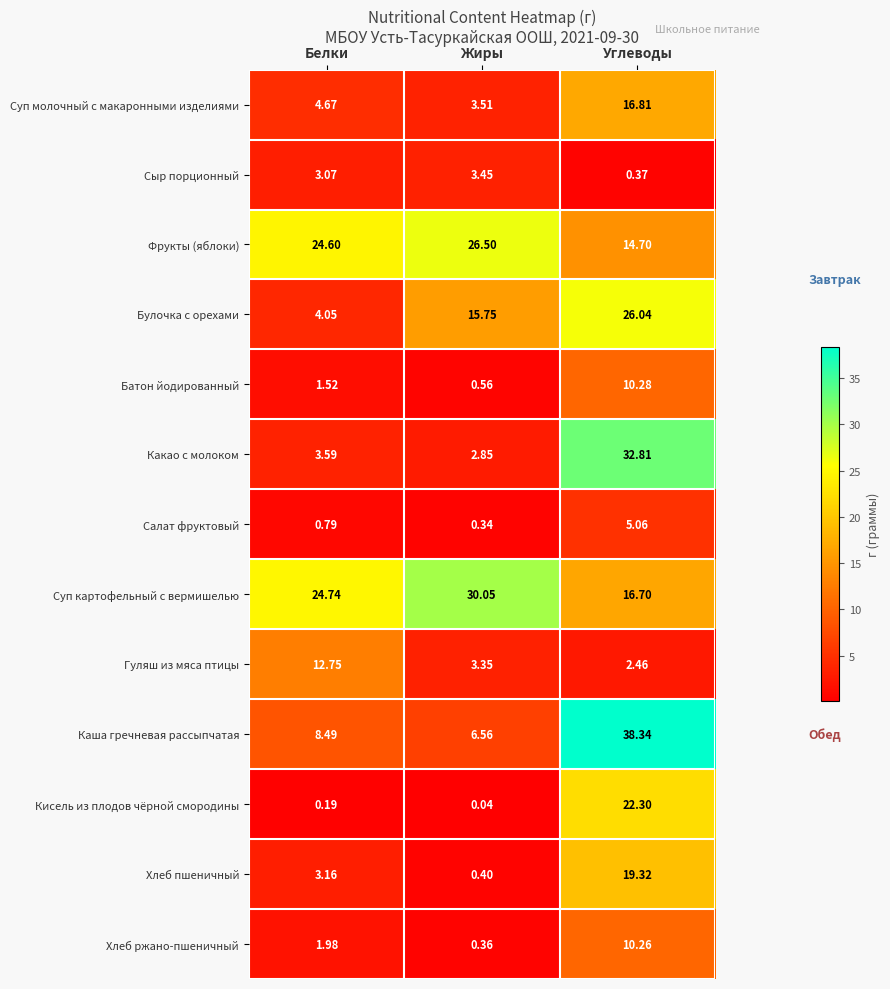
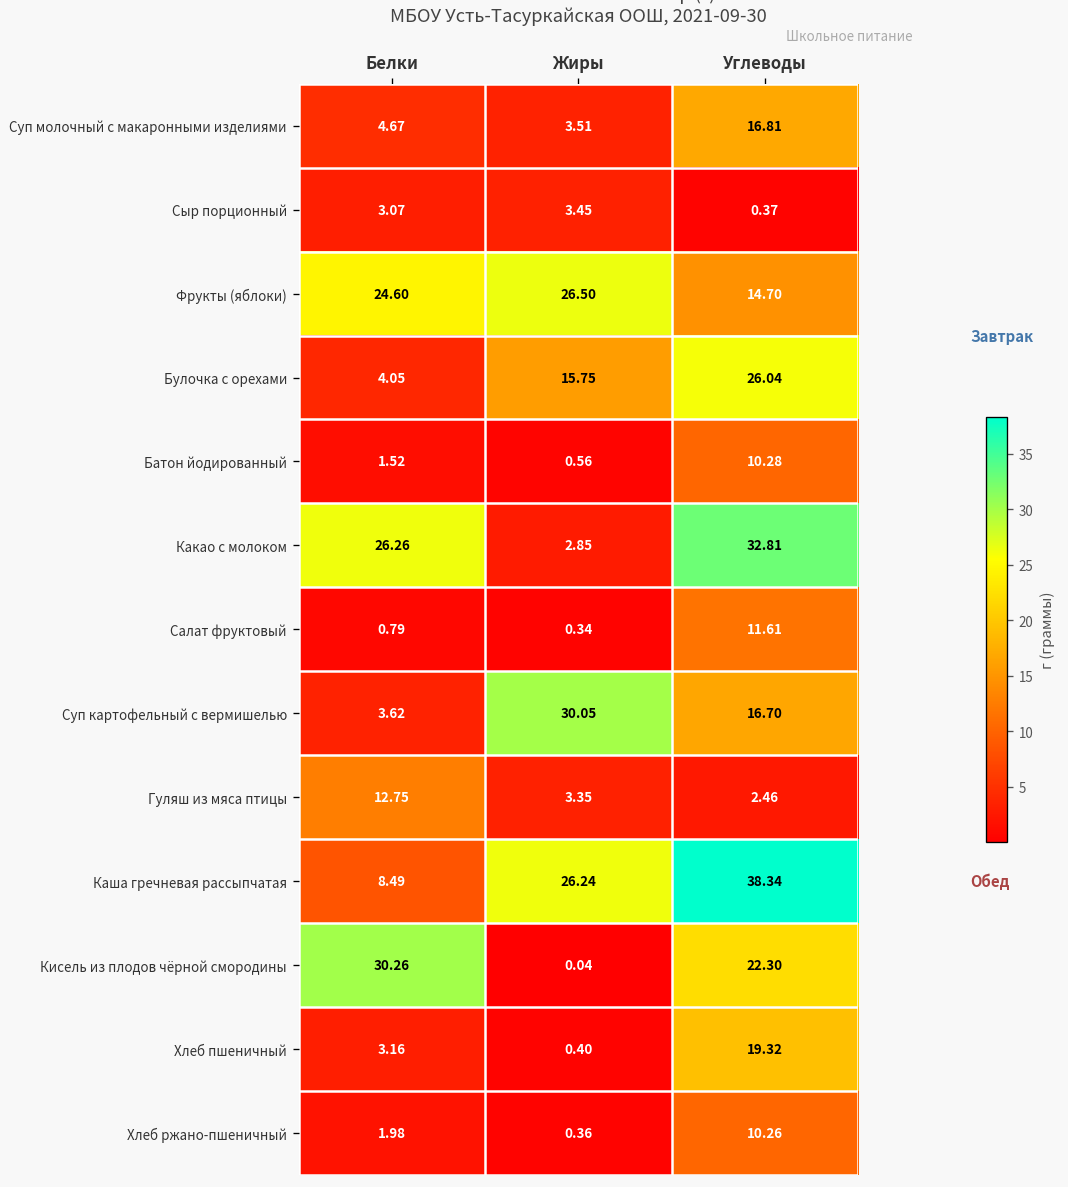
Какао с молоком, Белки: 3.59 -> 26.26
Салат фруктовый, Углеводы: 5.06 -> 11.61
Суп картофельный с вермишелью, Белки: 24.74 -> 3.62
Каша гречневая рассыпчатая, Жиры: 6.56 -> 26.24
Кисель из плодов чёрной смородины, Белки: 0.19 -> 30.26
